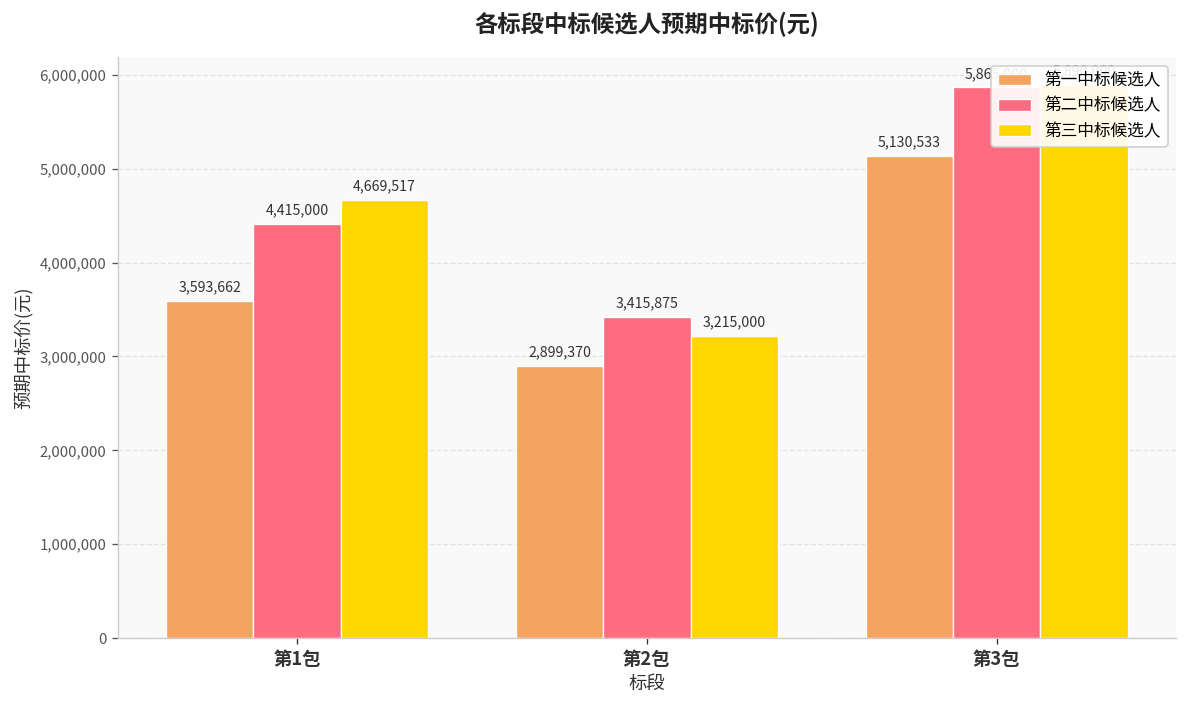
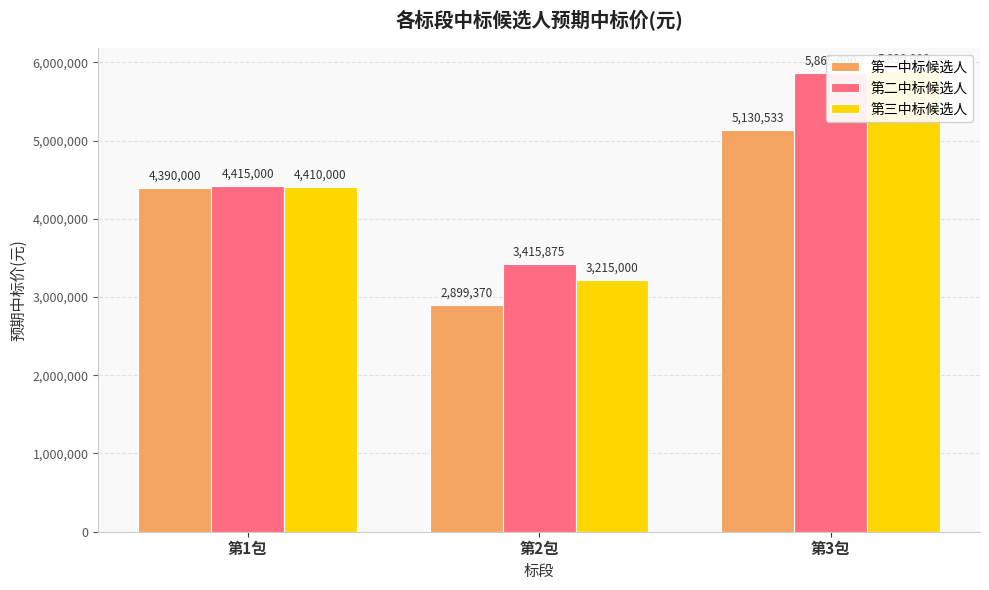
第一中标候选人, 第1包: 3,593,662 -> 4,390,000
第三中标候选人, 第1包: 4,669,517 -> 4,410,000
